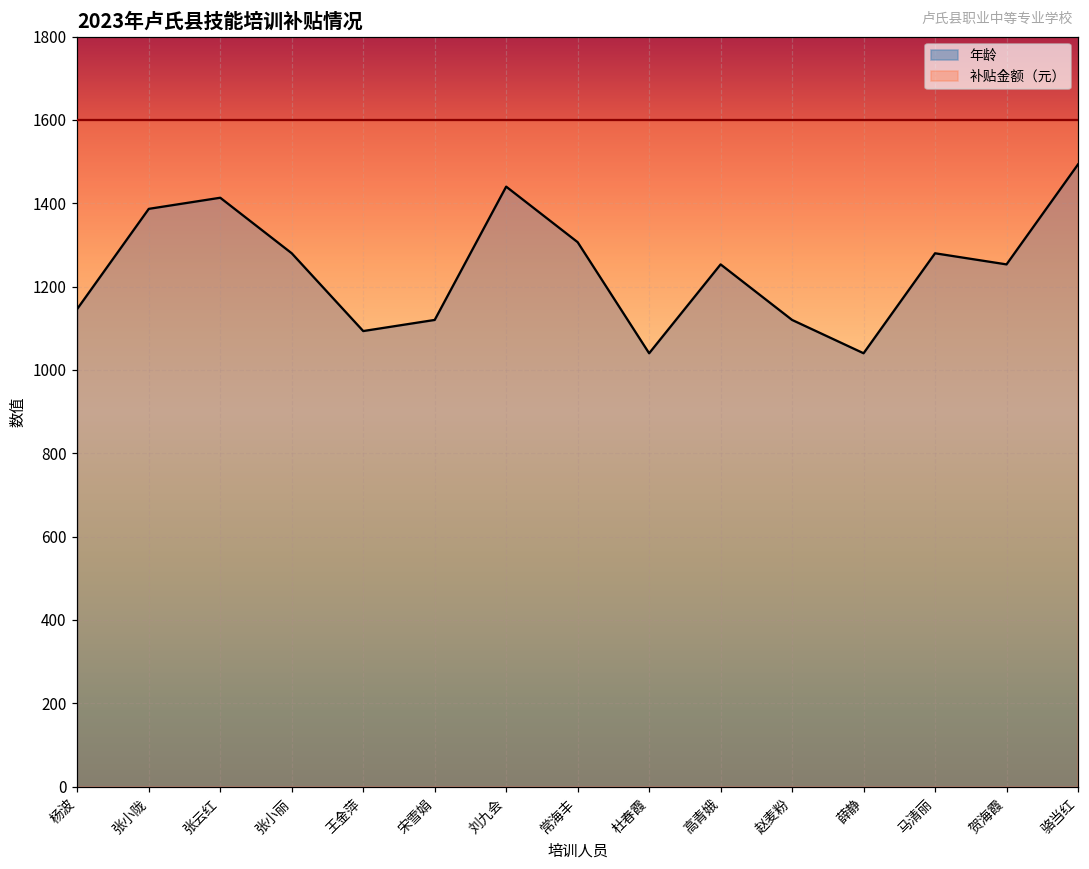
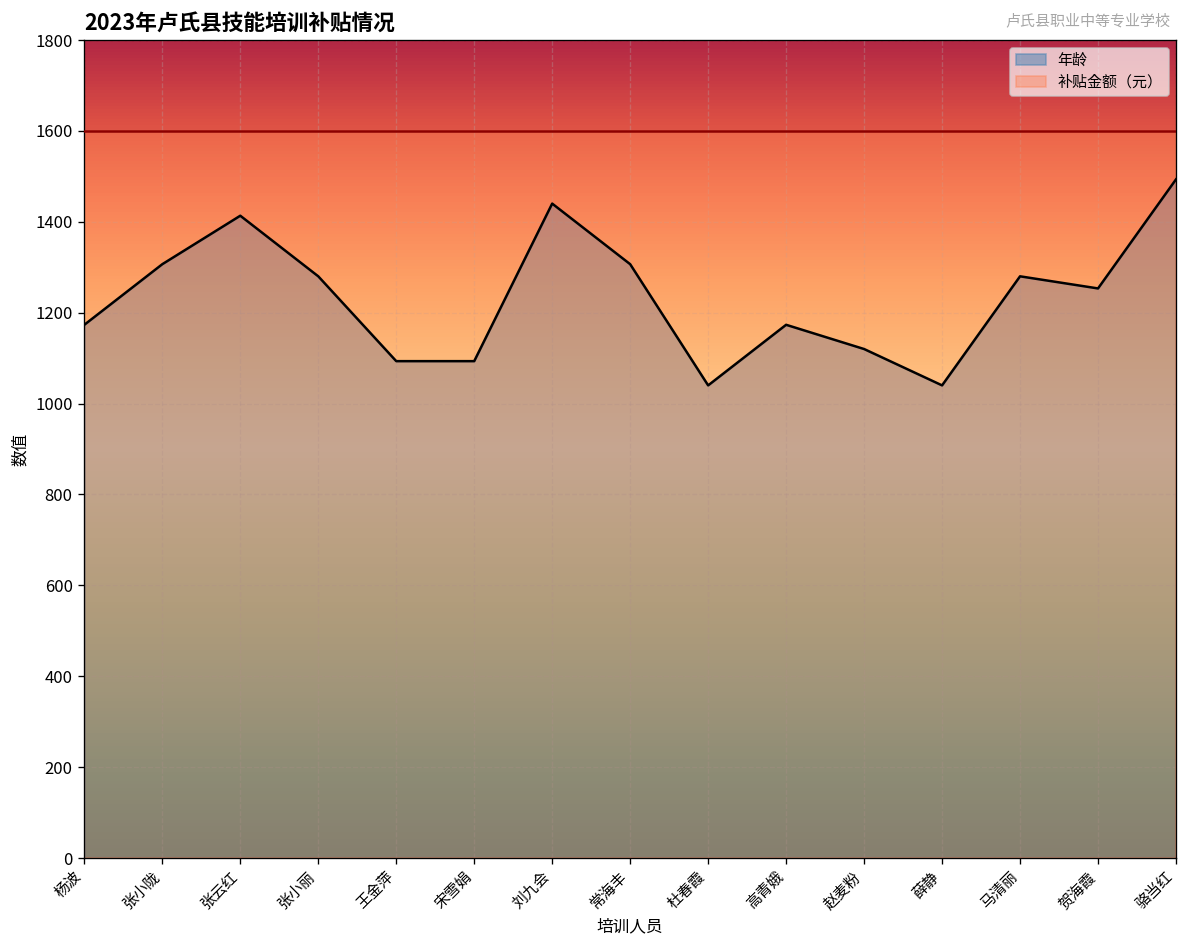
年龄, 杨波: 1150 -> 1170
年龄, 张小陇: 1390 -> 1310
年龄, 宋雪娟: 1120 -> 1090
年龄, 高青娥: 1250 -> 1170
